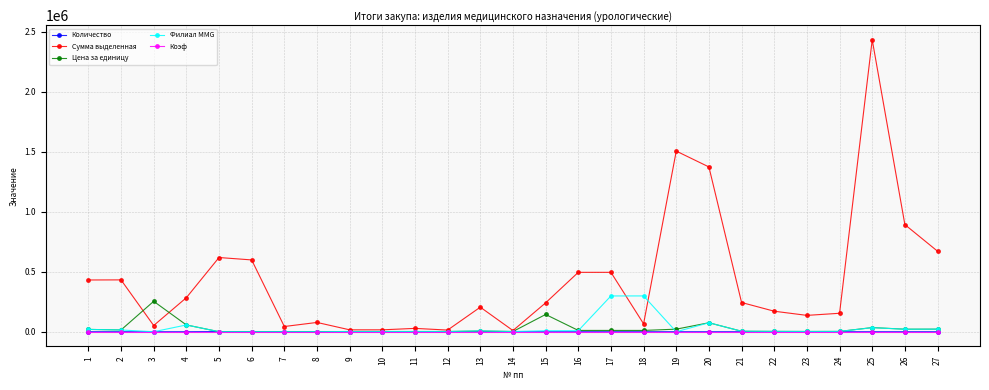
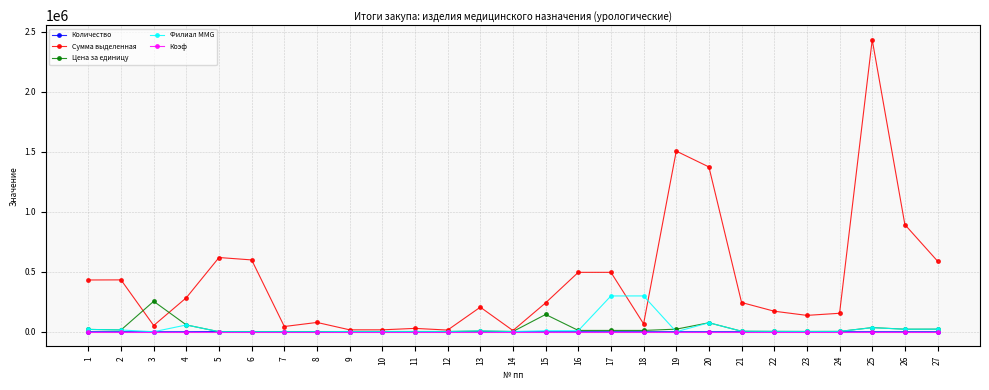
Сумма выделенная, 27: 670000 -> 590000
